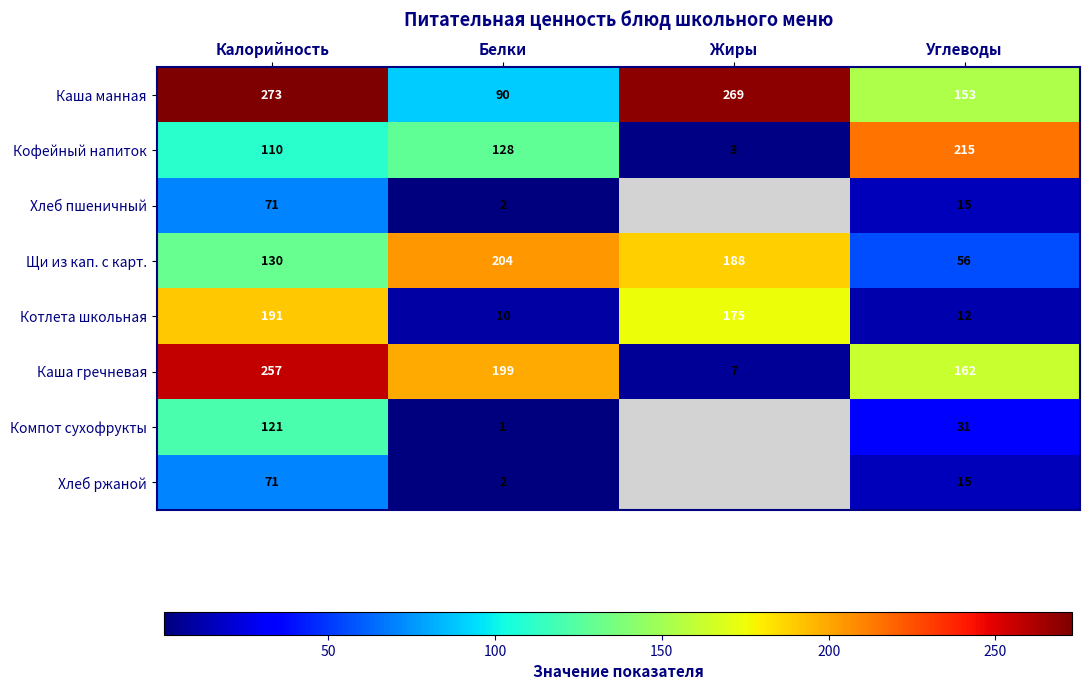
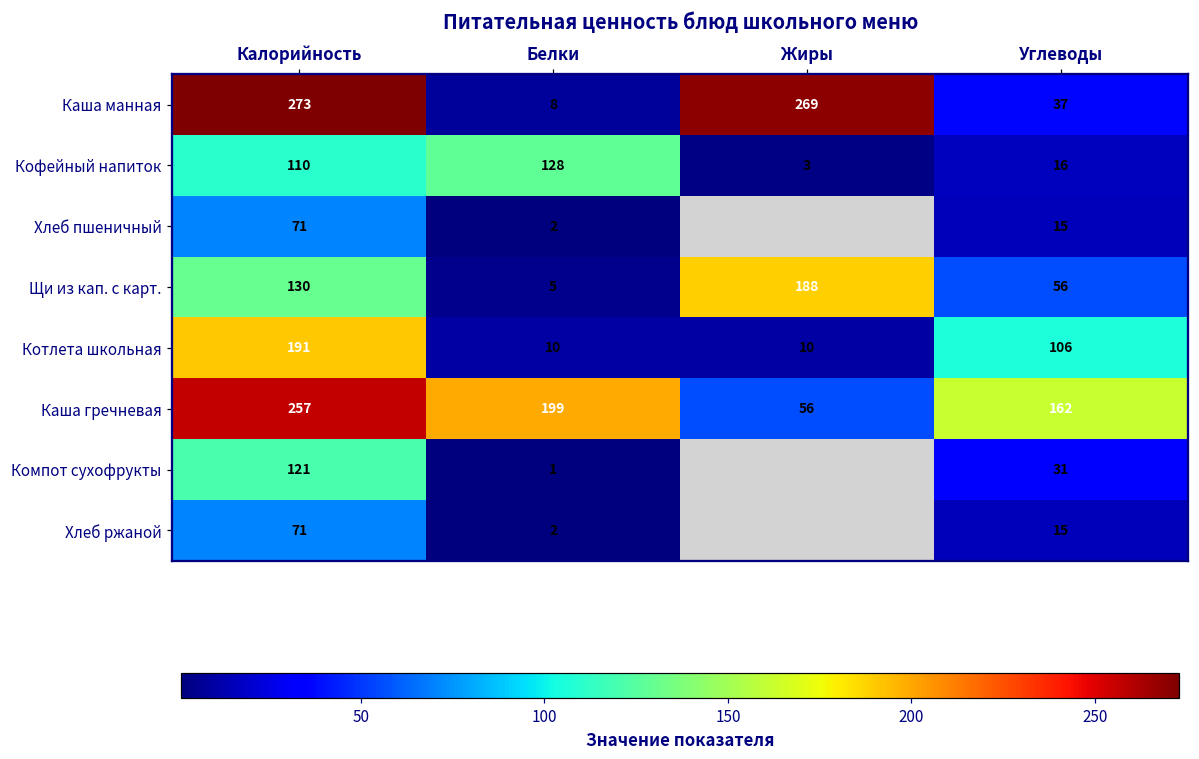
Каша манная, Белки: 90 -> 8
Каша манная, Углеводы: 153 -> 37
Кофейный напиток, Углеводы: 215 -> 16
Щи из кап. с карт., Белки: 204 -> 5
Котлета школьная, Жиры: 175 -> 10
Котлета школьная, Углеводы: 12 -> 106
Каша гречневая, Жиры: 7 -> 56
